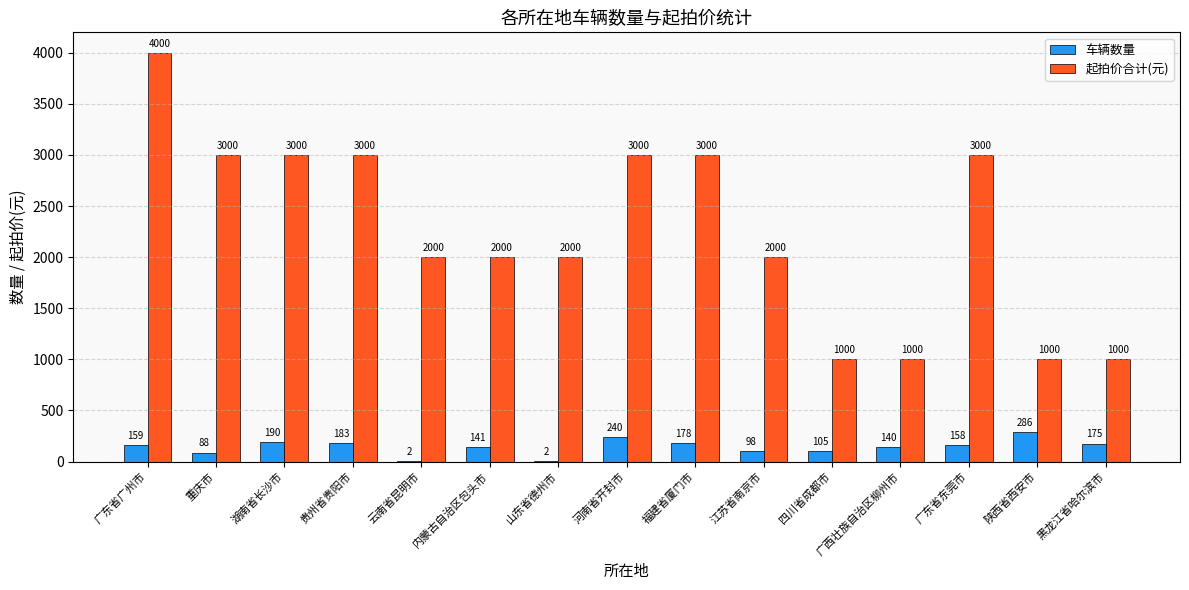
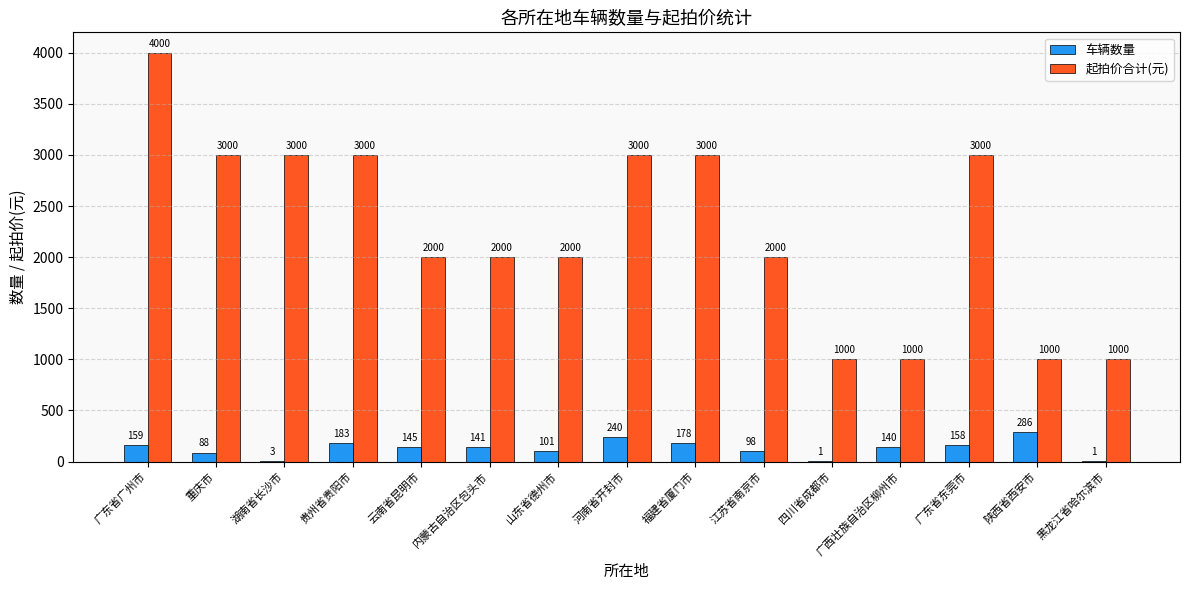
车辆数量, 湖南省长沙市: 190 -> 3
车辆数量, 云南省昆明市: 2 -> 145
车辆数量, 山东省德州市: 2 -> 101
车辆数量, 四川省成都市: 105 -> 1
车辆数量, 黑龙江省哈尔滨市: 175 -> 1
